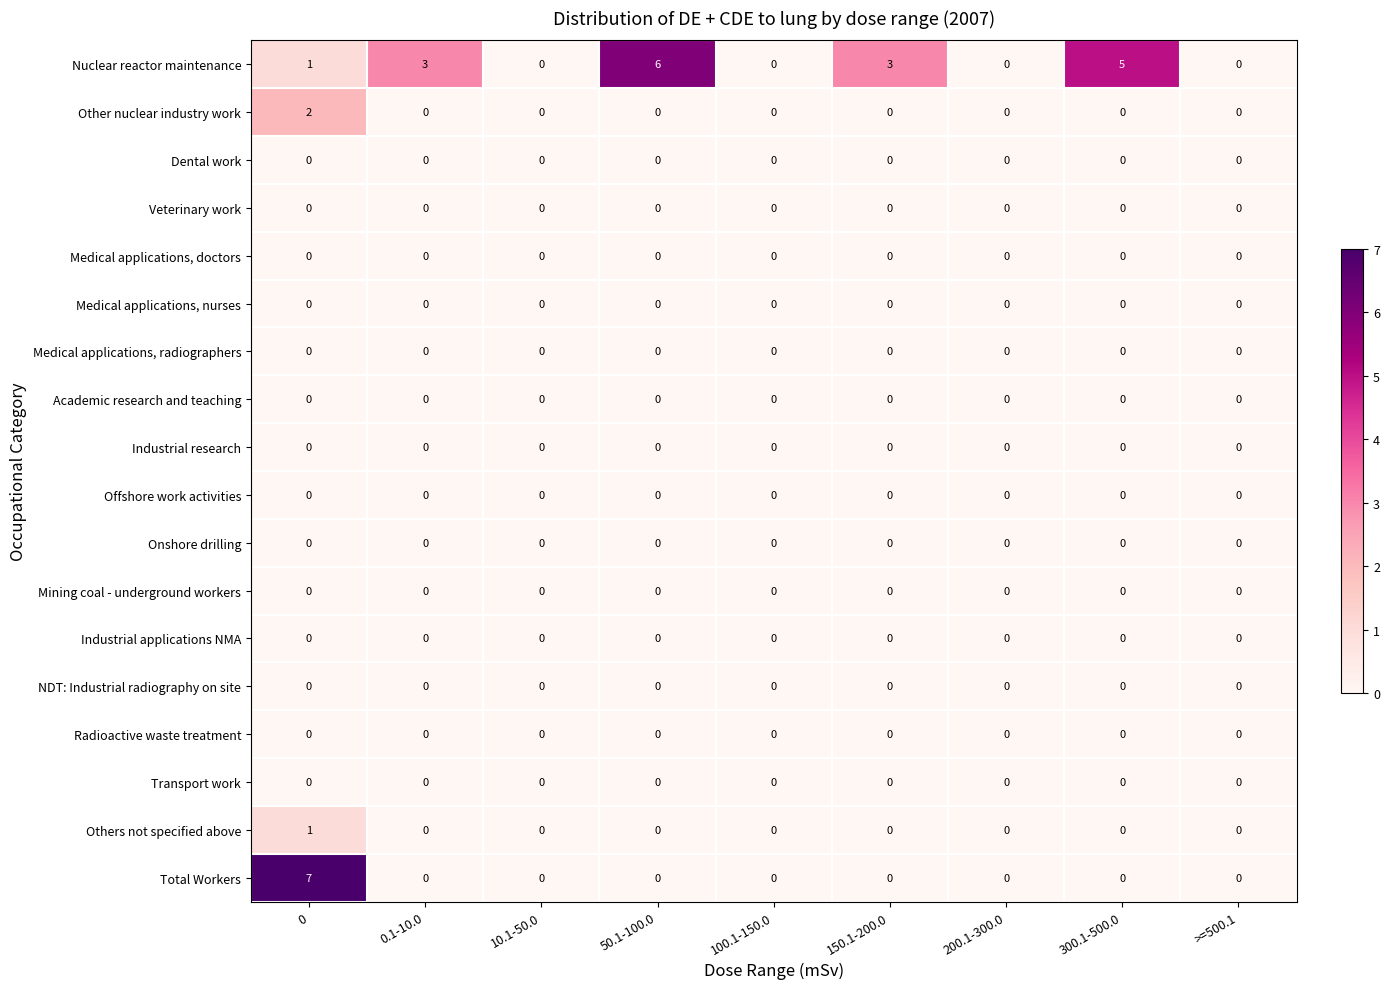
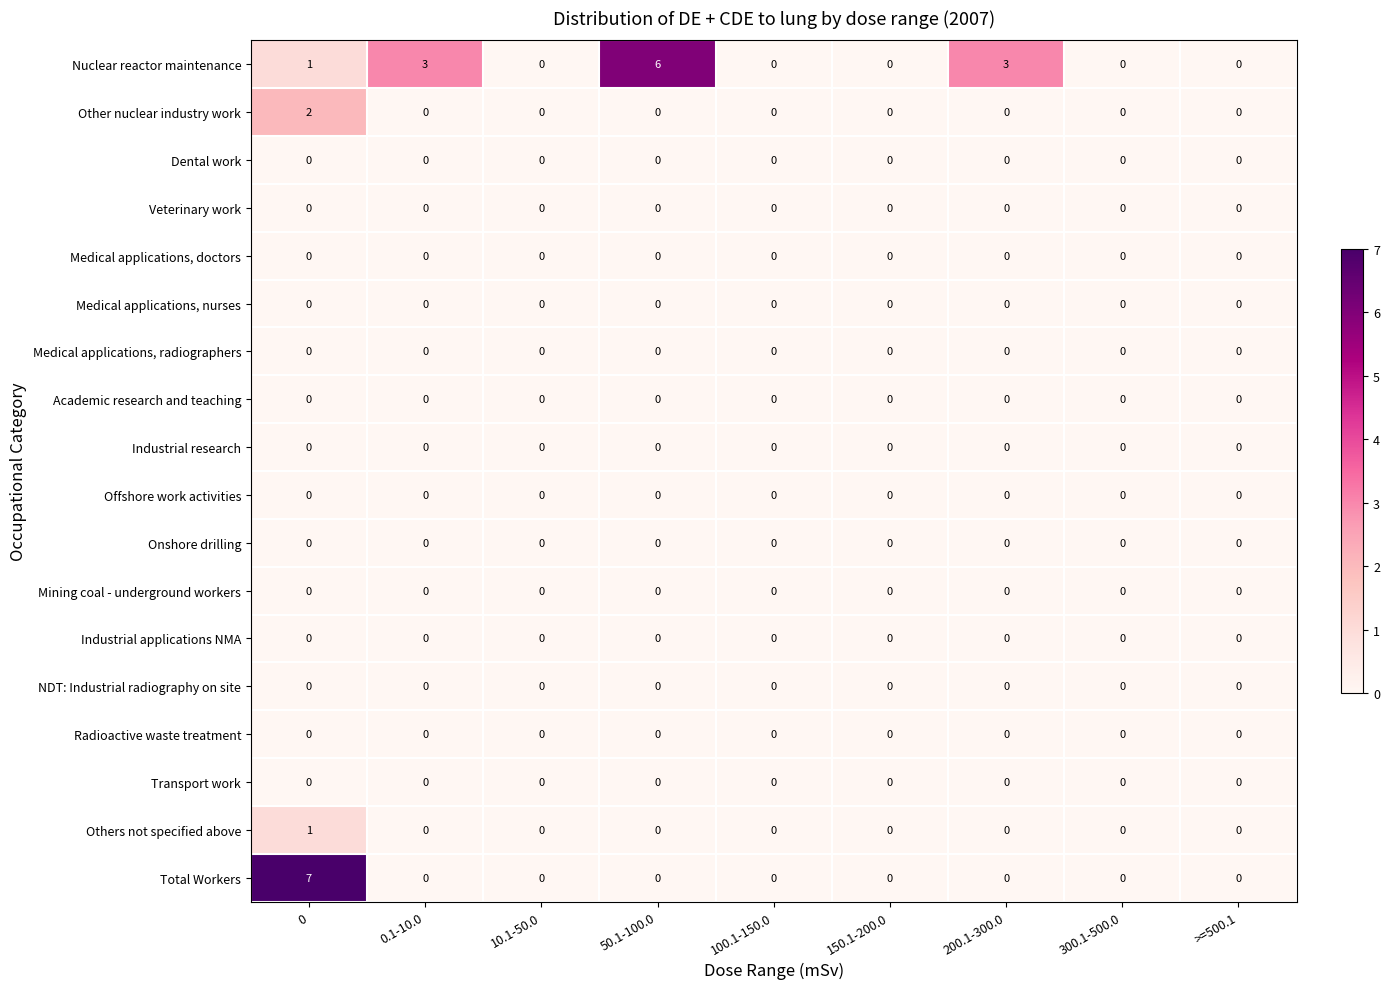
Nuclear reactor maintenance, 150.1-200.0: 3 -> 0
Nuclear reactor maintenance, 200.1-300.0: 0 -> 3
Nuclear reactor maintenance, 300.1-500.0: 5 -> 0
